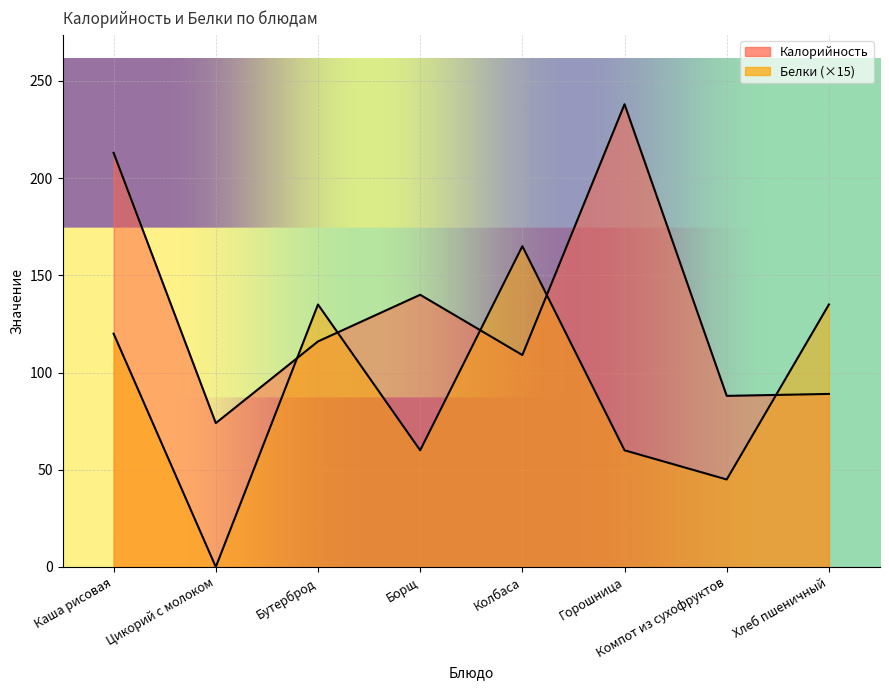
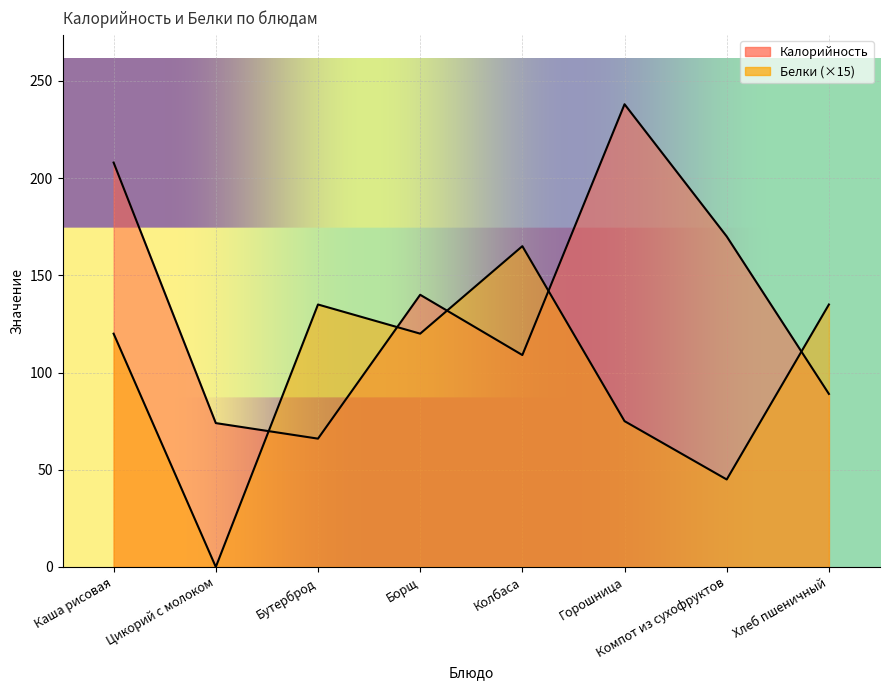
Калорийность, Каша рисовая: 213 -> 208
Калорийность, Бутерброд: 116 -> 66
Белки (×15), Борщ: 60 -> 120
Белки (×15), Горошница: 60 -> 75
Калорийность, Компот из сухофруктов: 88 -> 170
